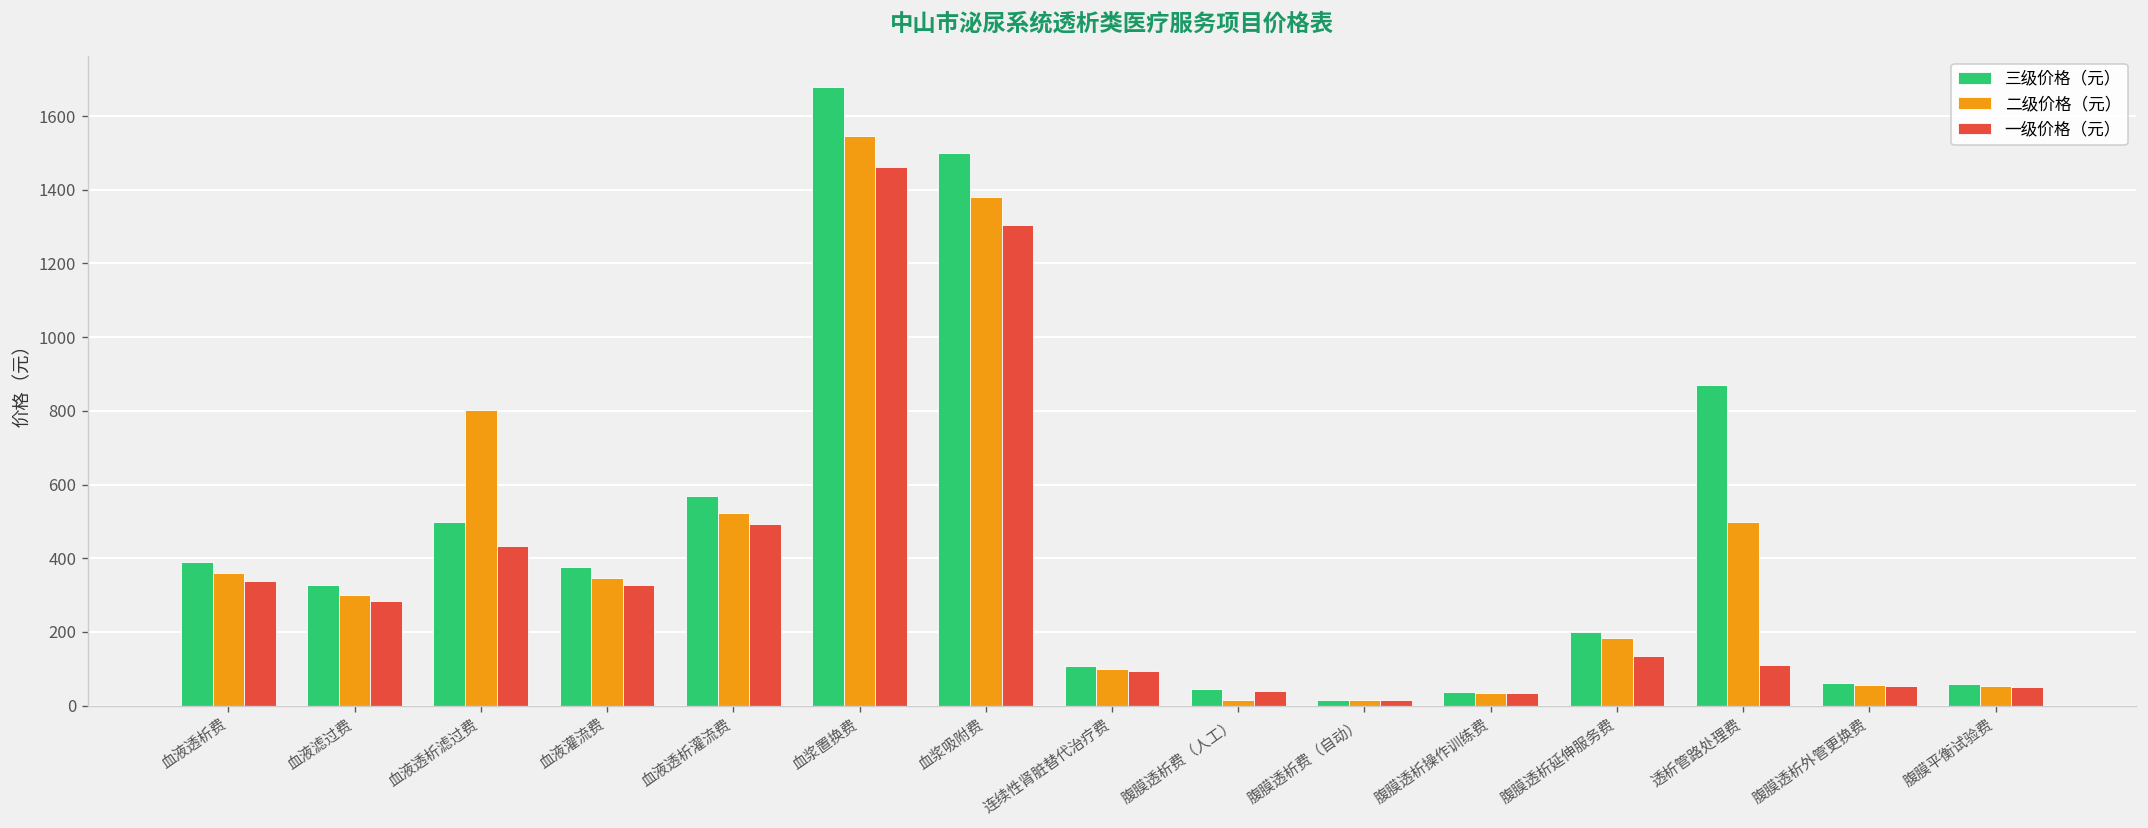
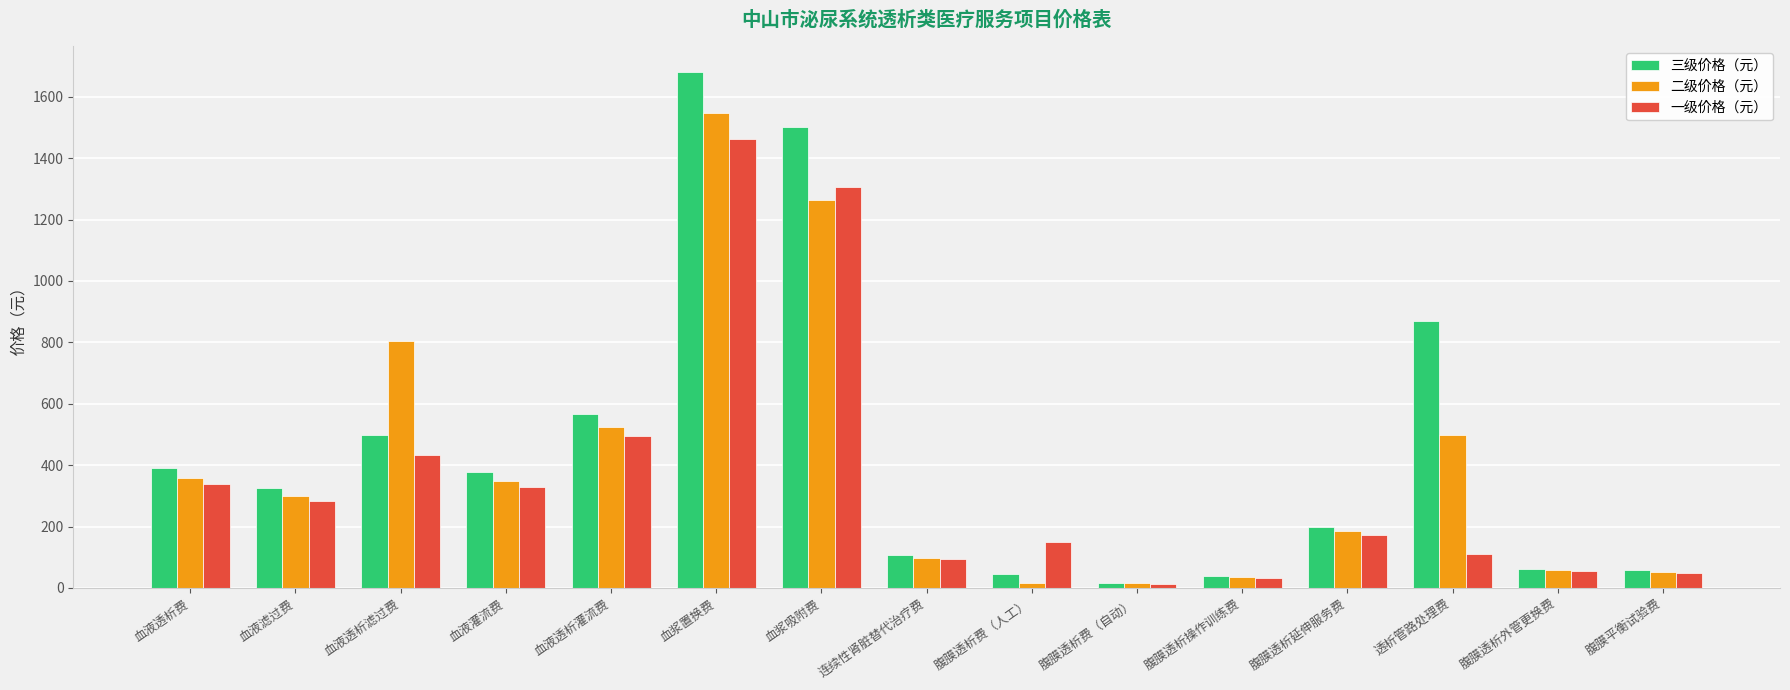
二级价格（元）, 血浆吸附费: 1380 -> 1260
一级价格（元）, 腹膜透析费（人工）: 40 -> 150
一级价格（元）, 腹膜透析延伸服务费: 140 -> 170
